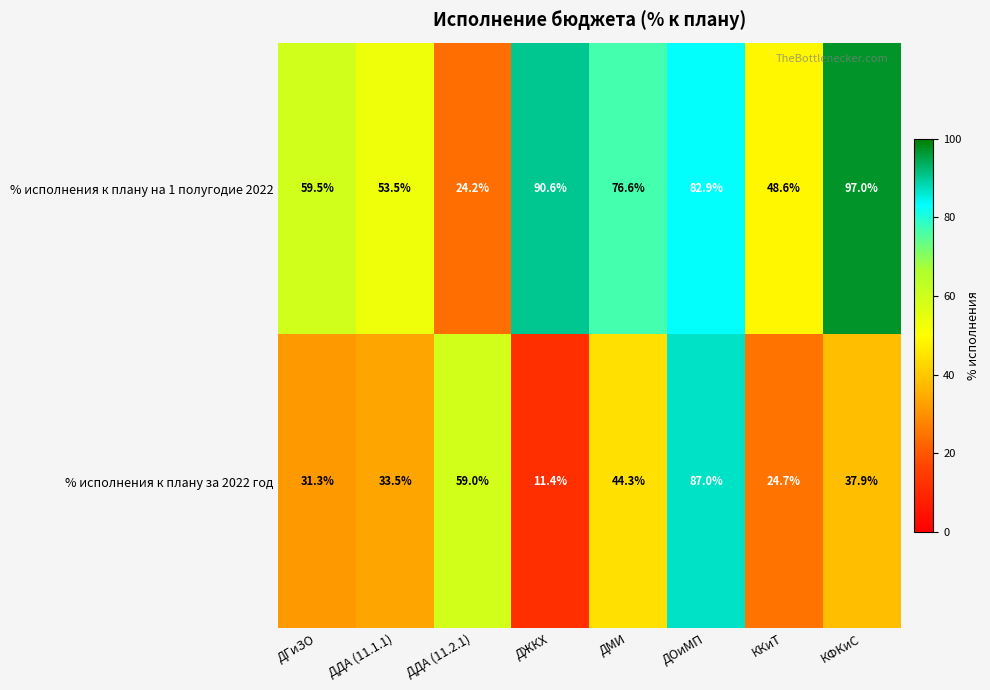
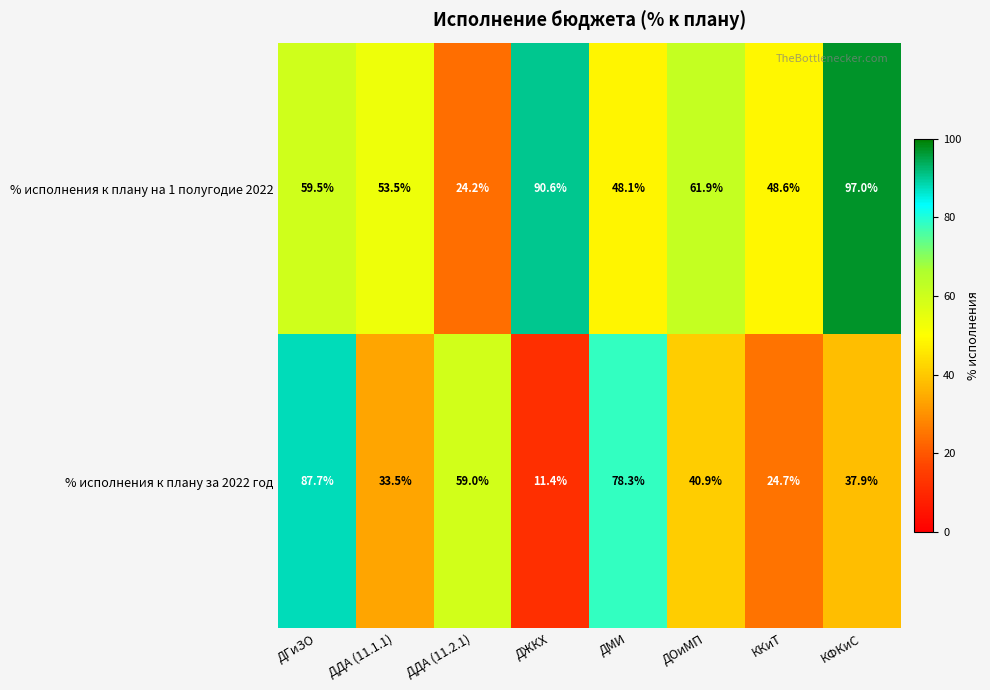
% исполнения к плану на 1 полугодие 2022, ДМИ: 76.6% -> 48.1%
% исполнения к плану на 1 полугодие 2022, ДОиМП: 82.9% -> 61.9%
% исполнения к плану за 2022 год, ДГиЗО: 31.3% -> 87.7%
% исполнения к плану за 2022 год, ДМИ: 44.3% -> 78.3%
% исполнения к плану за 2022 год, ДОиМП: 87.0% -> 40.9%
